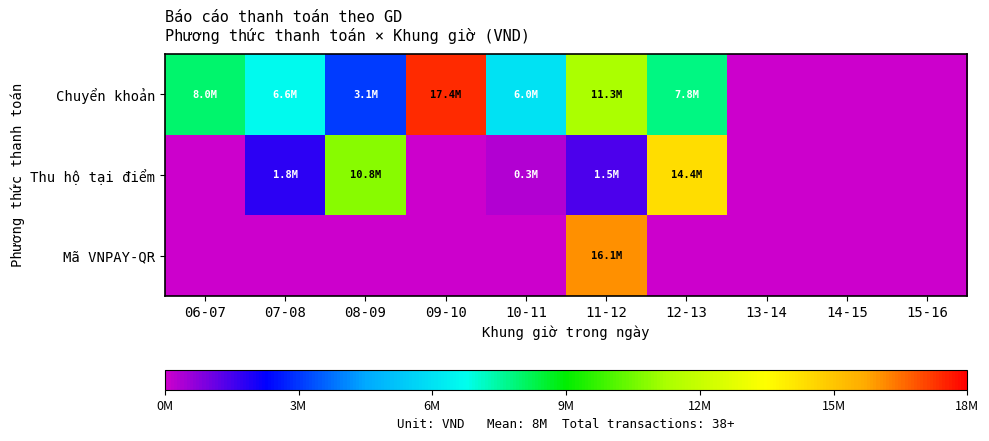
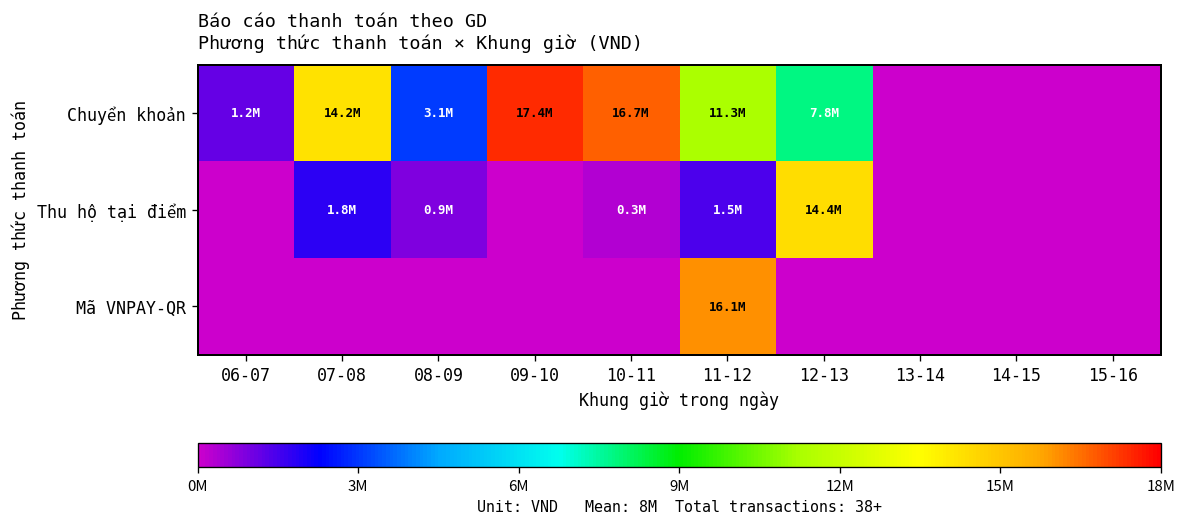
Chuyển khoản, 06-07: 8.0M -> 1.2M
Chuyển khoản, 07-08: 6.6M -> 14.2M
Chuyển khoản, 10-11: 6.0M -> 16.7M
Thu hộ tại điểm, 08-09: 10.8M -> 0.9M
